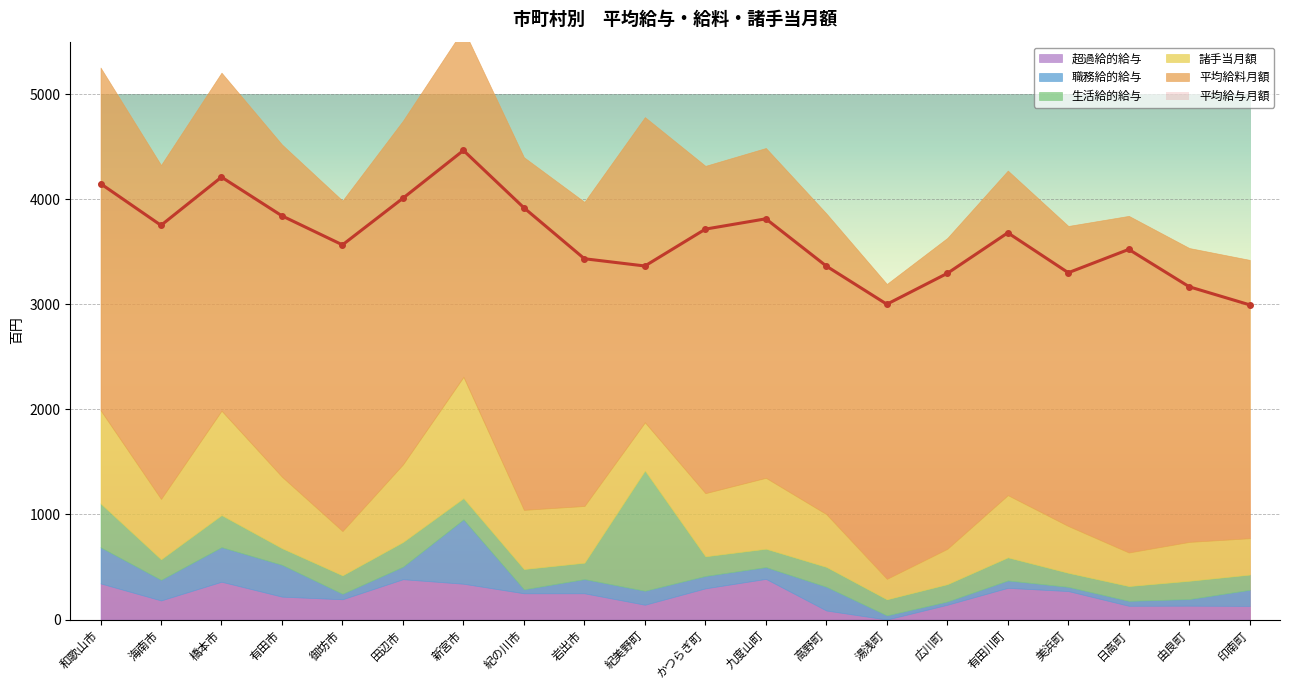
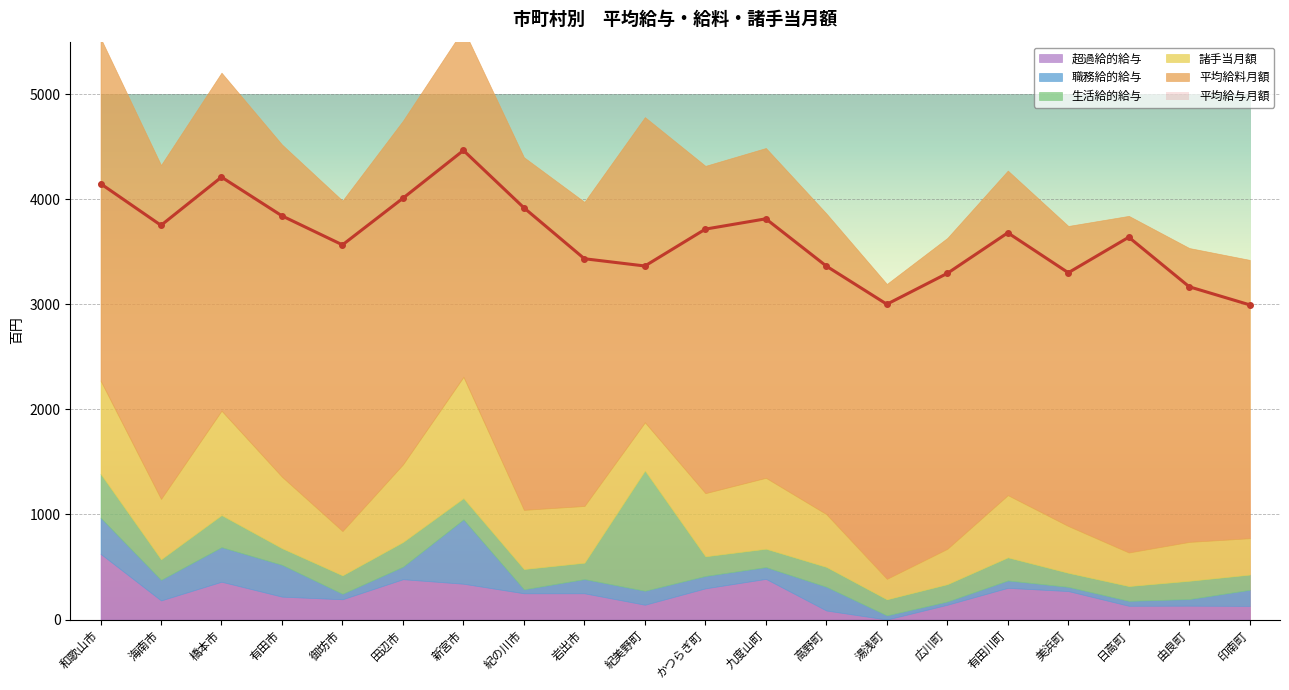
超過給的給与, 和歌山市: 340 -> 630
平均給与月額, 日高町: 3520 -> 3640
